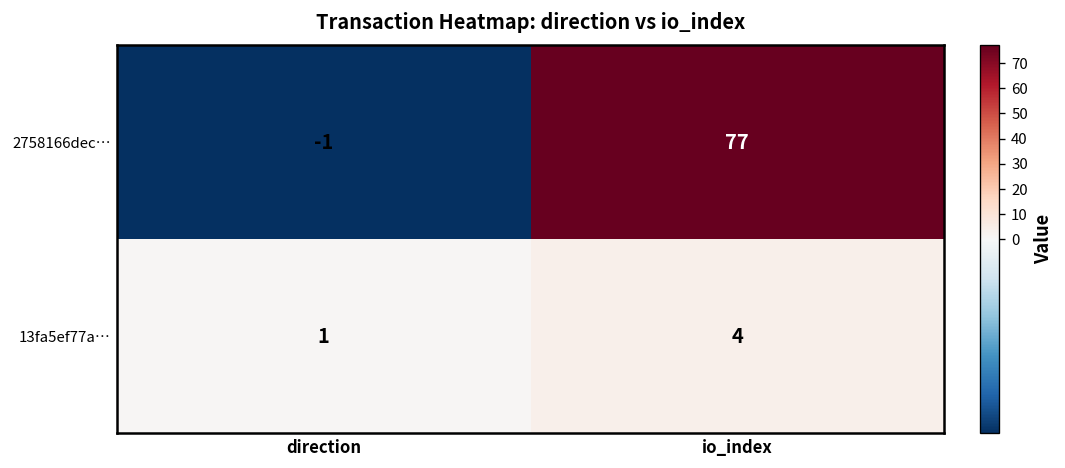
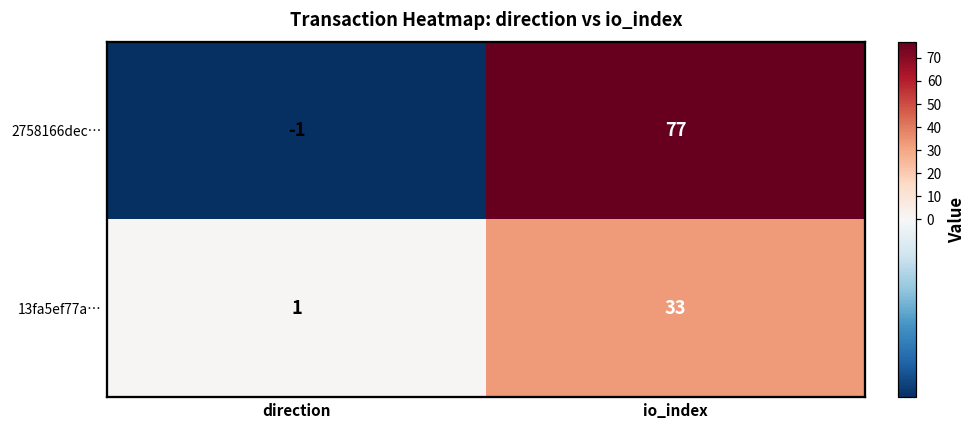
13fa5ef77a…, io_index: 4 -> 33
